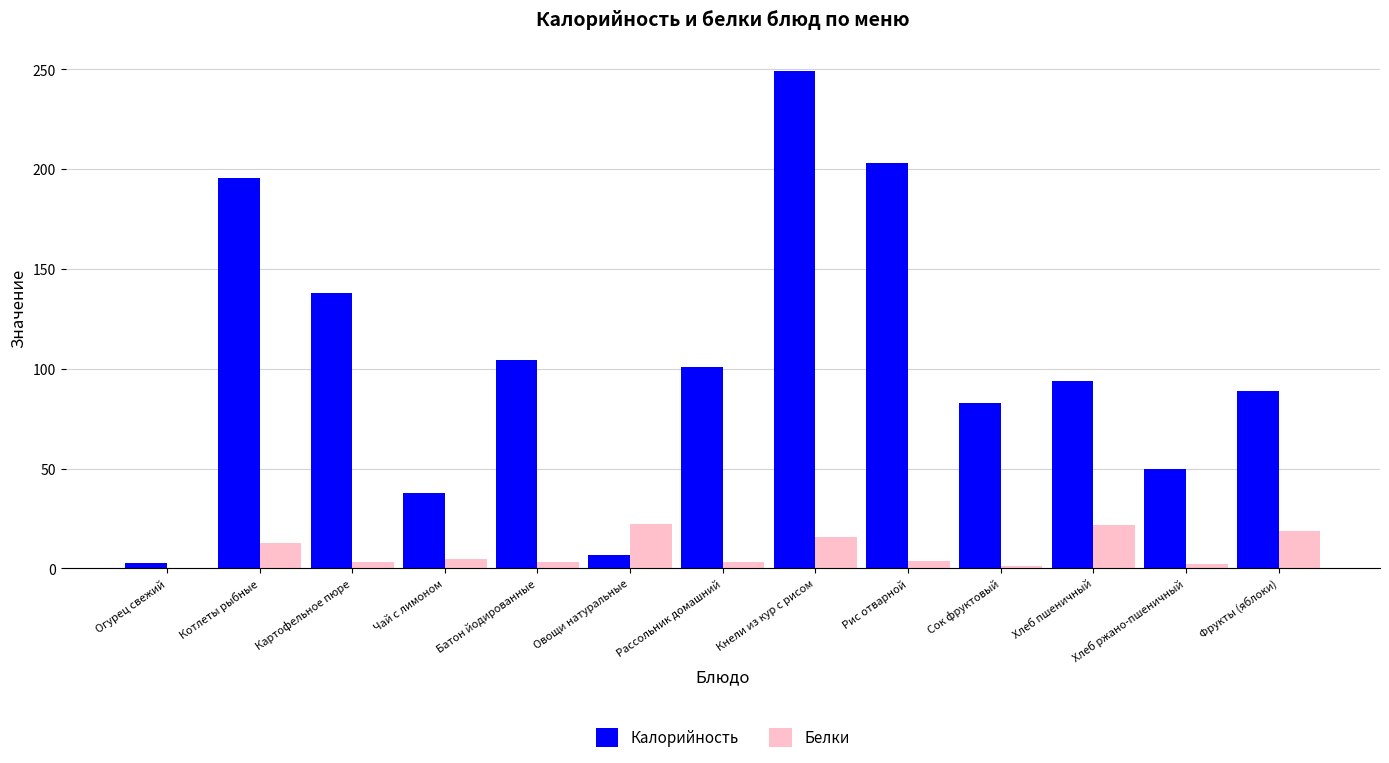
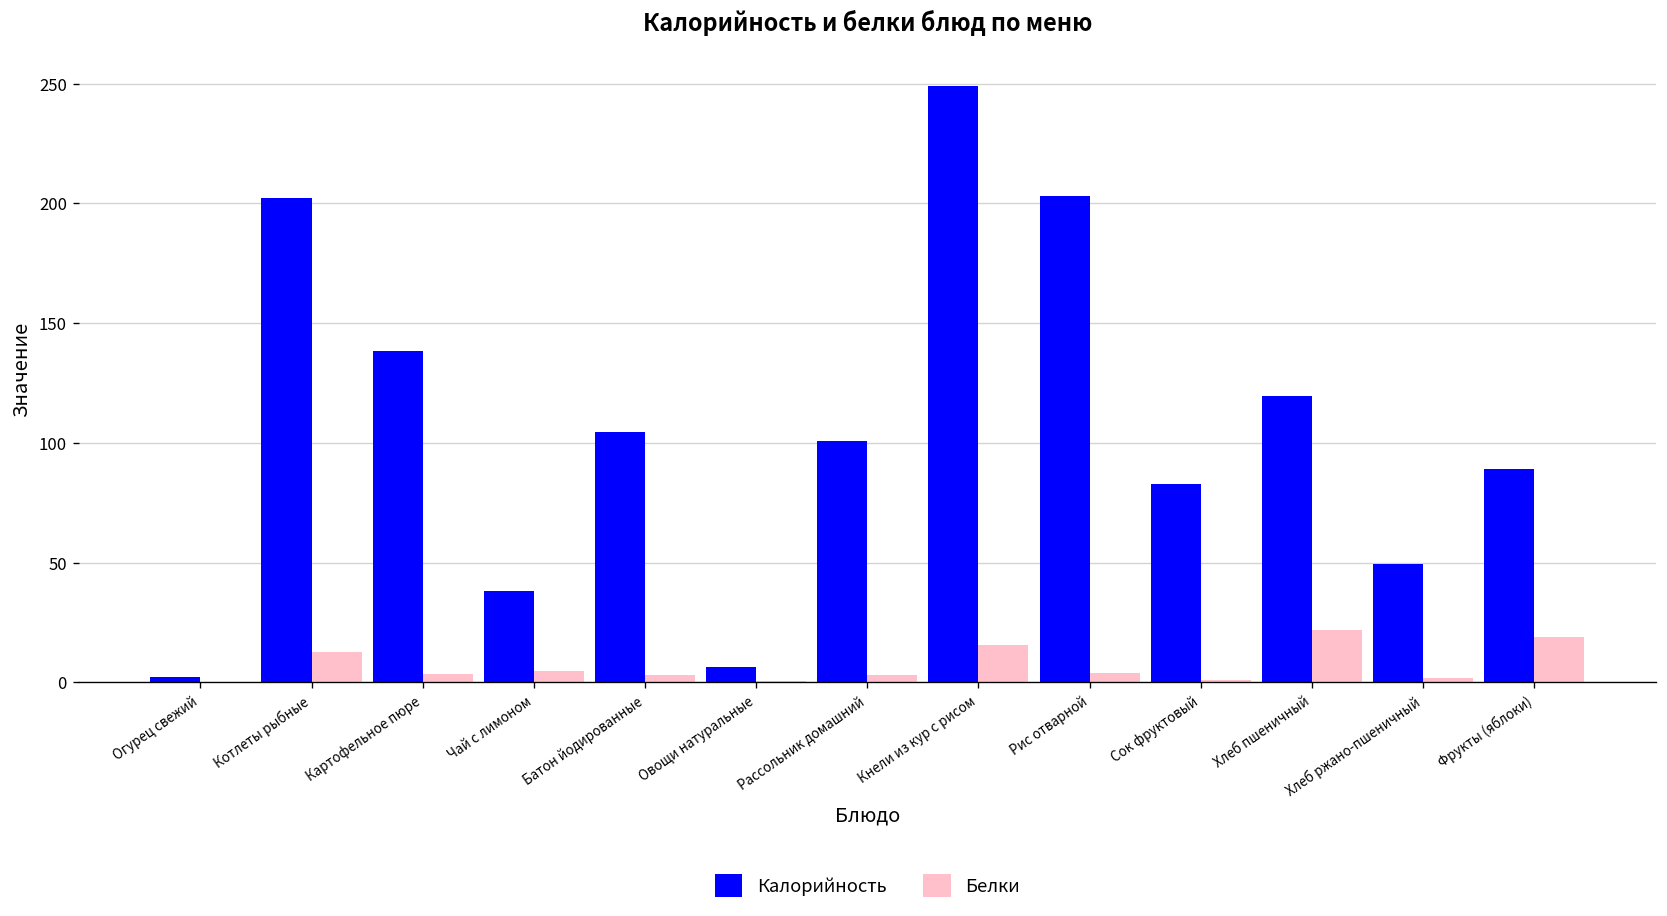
Калорийность, Котлеты рыбные: 196 -> 202
Белки, Овощи натуральные: 22 -> 0
Калорийность, Хлеб пшеничный: 94 -> 120
